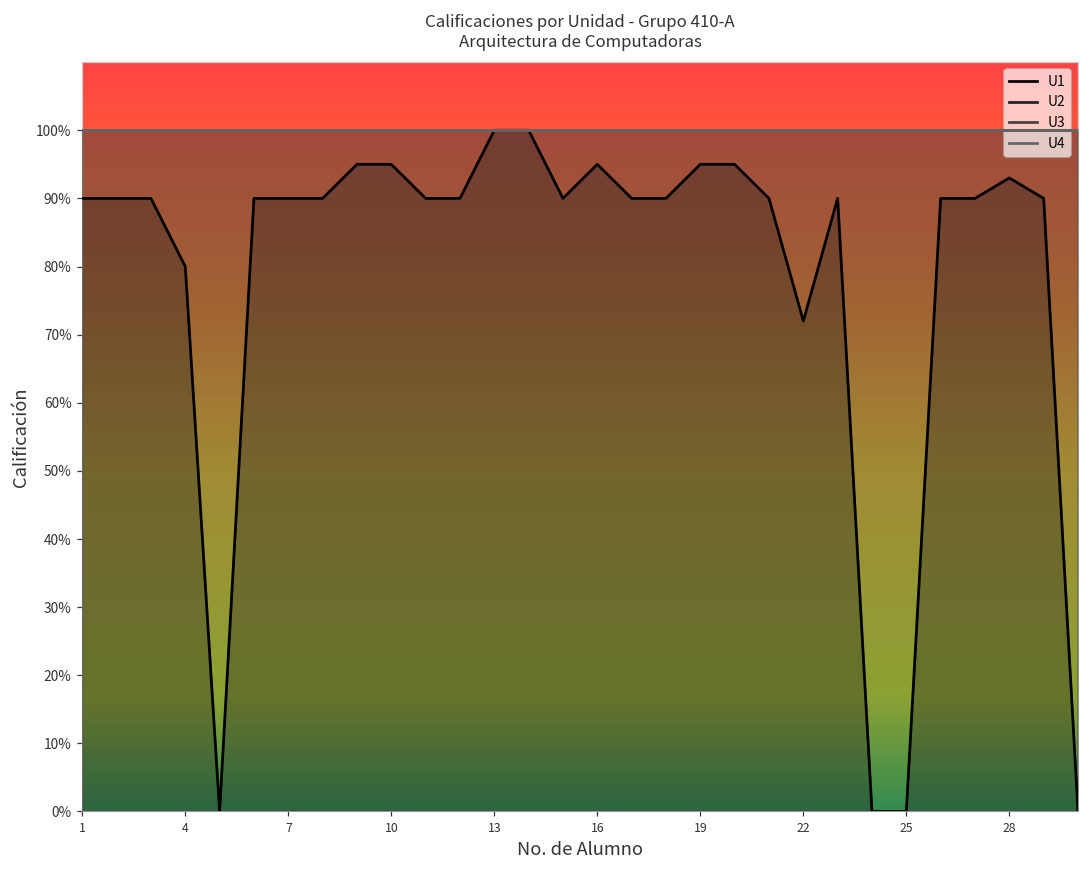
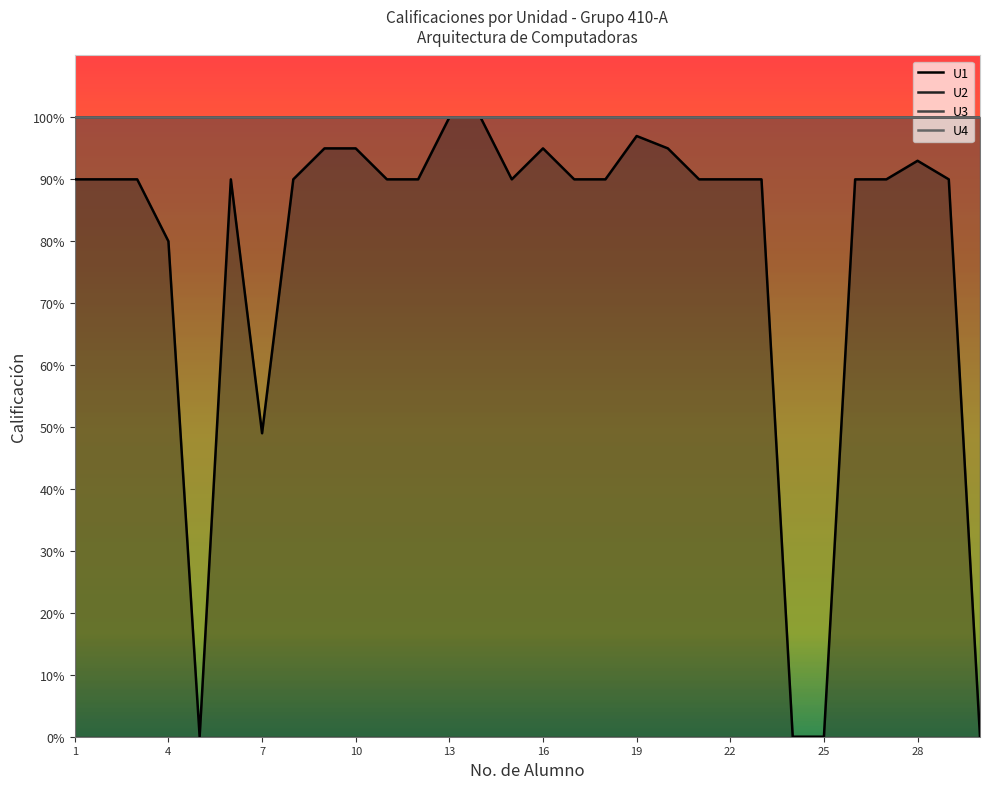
U1, 7: 90% -> 49%
U1, 19: 95% -> 97%
U1, 22: 72% -> 90%
